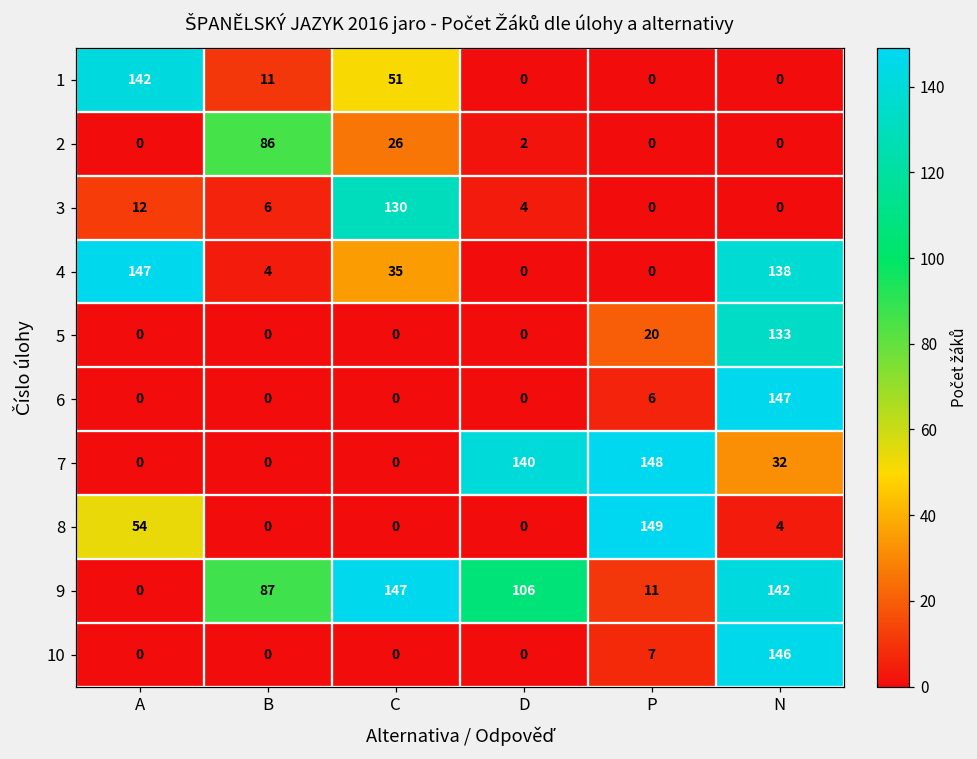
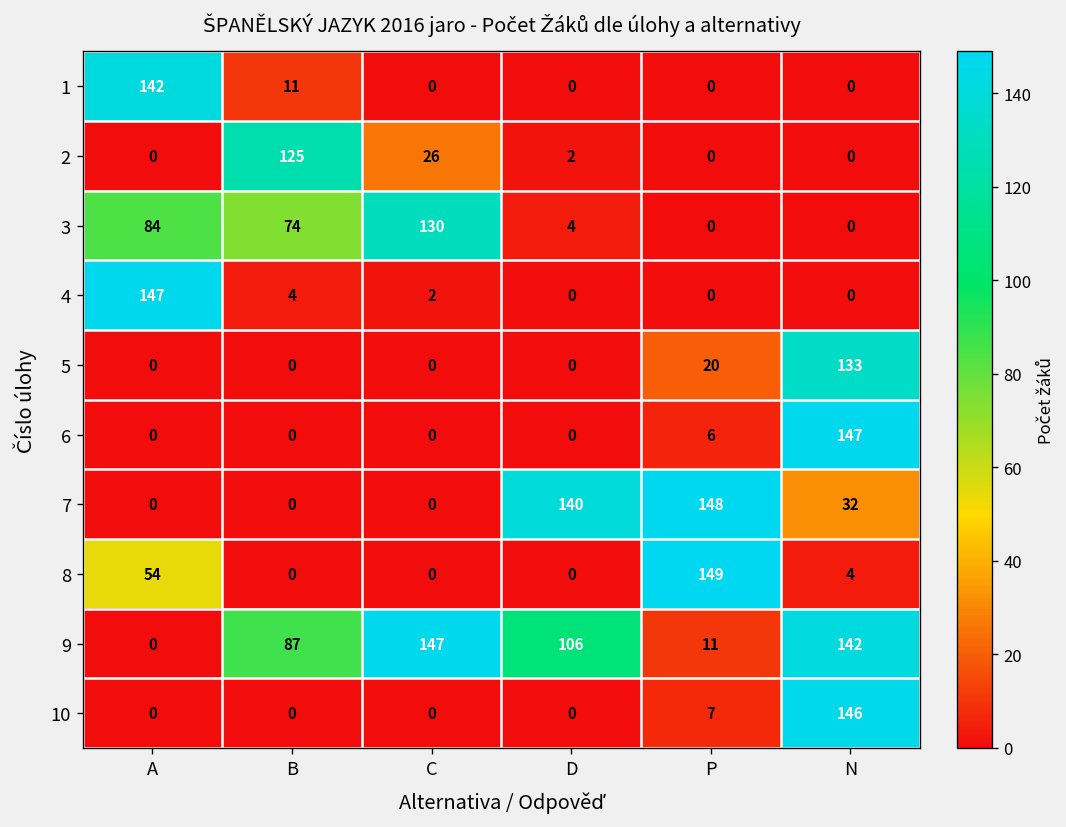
1, C: 51 -> 0
2, B: 86 -> 125
3, A: 12 -> 84
3, B: 6 -> 74
4, C: 35 -> 2
4, N: 138 -> 0
